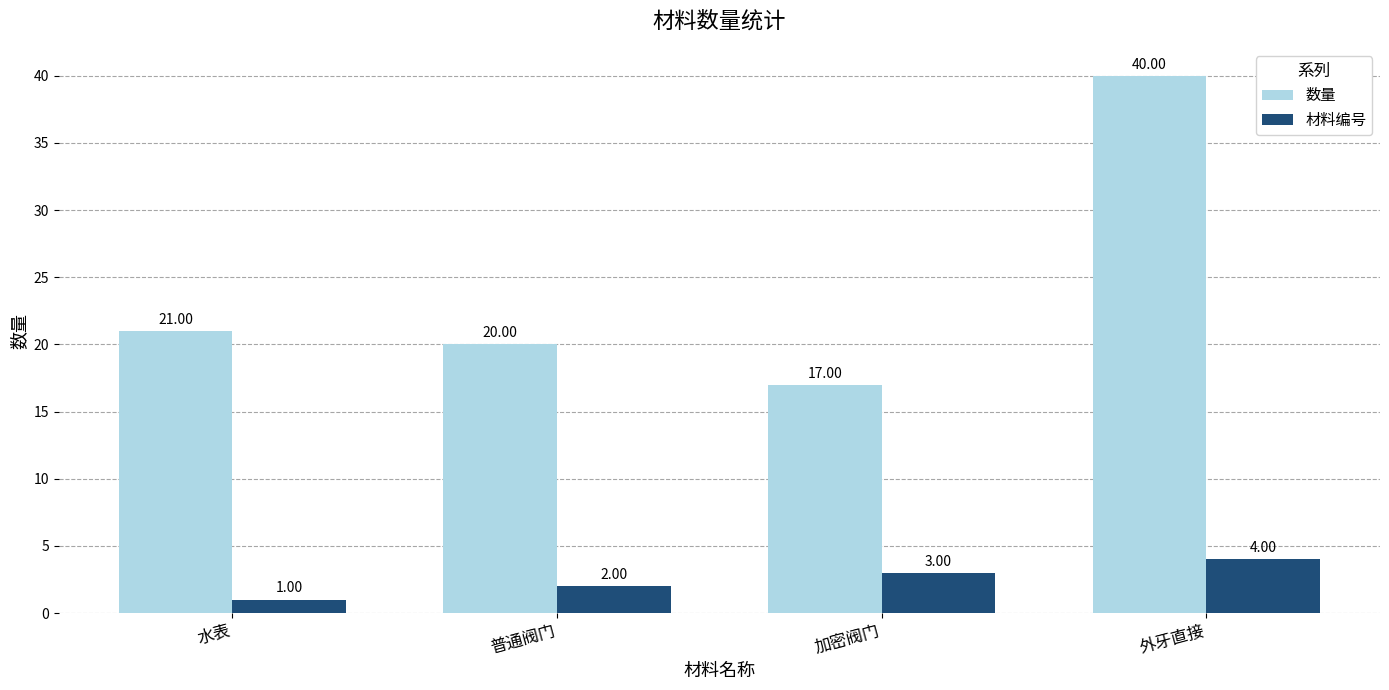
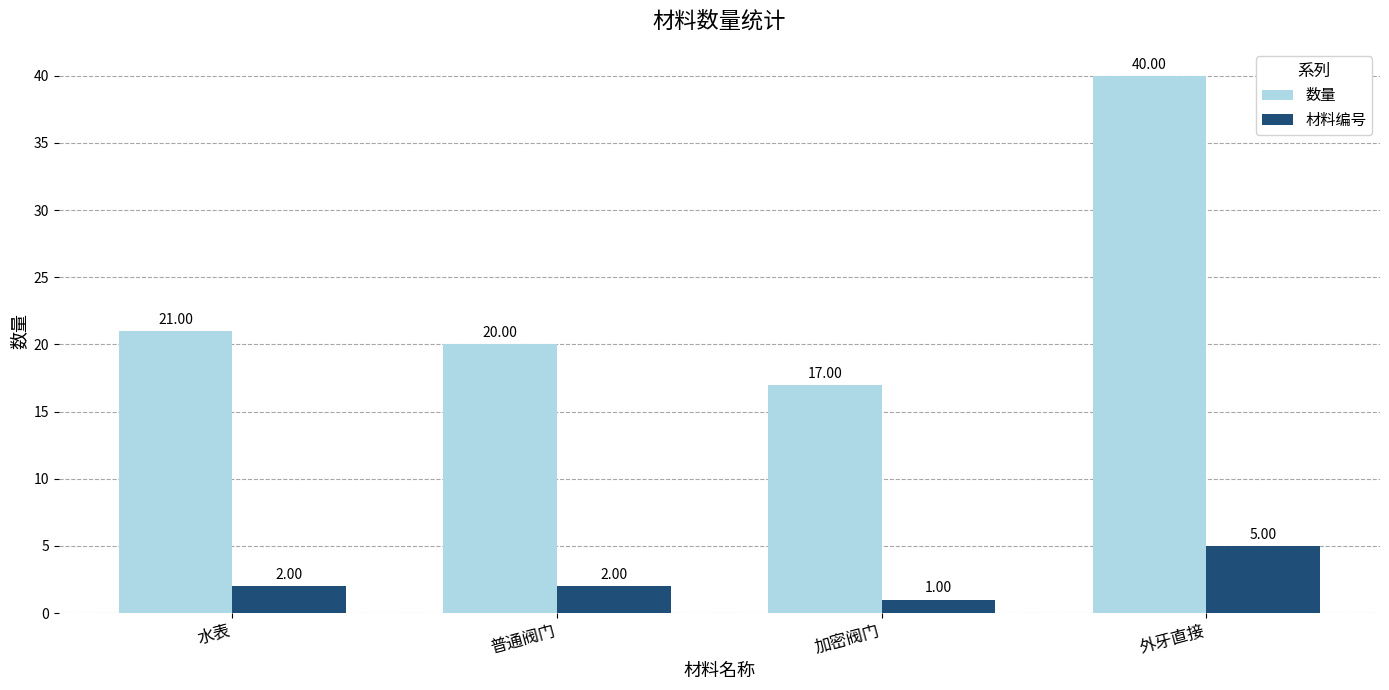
材料编号, 水表: 1.00 -> 2.00
材料编号, 加密阀门: 3.00 -> 1.00
材料编号, 外牙直接: 4.00 -> 5.00
